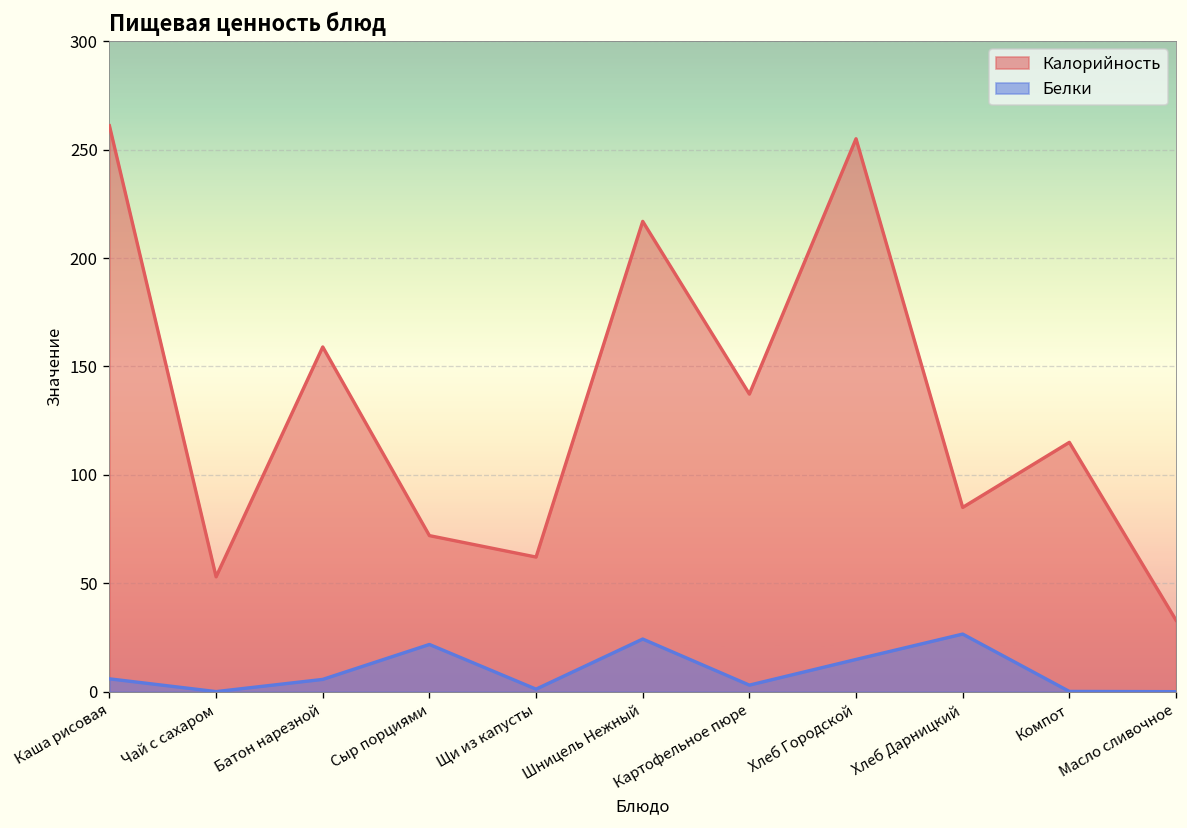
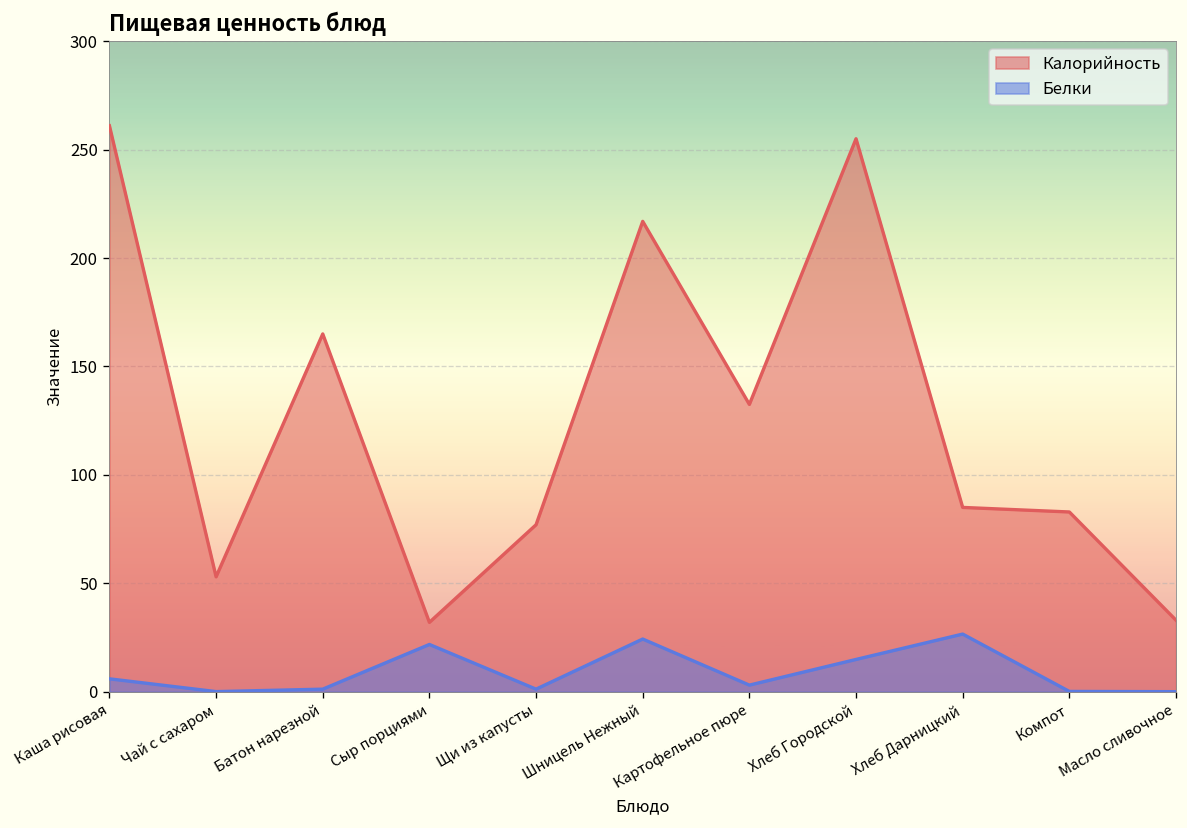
Калорийность, Батон нарезной: 159 -> 165
Белки, Батон нарезной: 6 -> 1
Калорийность, Сыр порциями: 72 -> 32
Калорийность, Щи из капусты: 62 -> 77
Калорийность, Картофельное пюре: 137 -> 132
Калорийность, Компот: 115 -> 83
